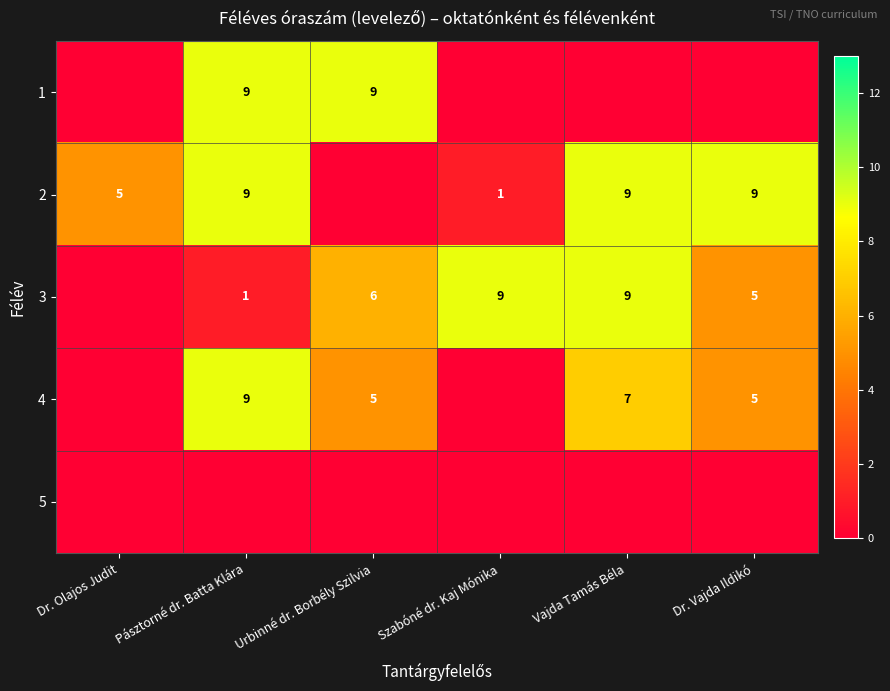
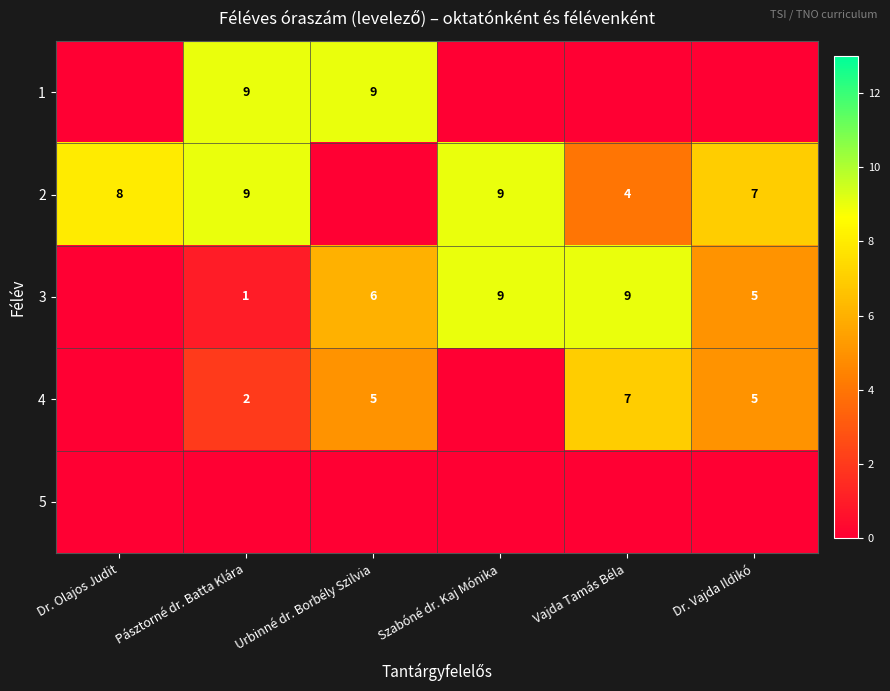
2, Dr. Olajos Judit: 5 -> 8
2, Szabóné dr. Kaj Mónika: 1 -> 9
2, Vajda Tamás Béla: 9 -> 4
2, Dr. Vajda Ildikó: 9 -> 7
4, Pásztorné dr. Batta Klára: 9 -> 2
